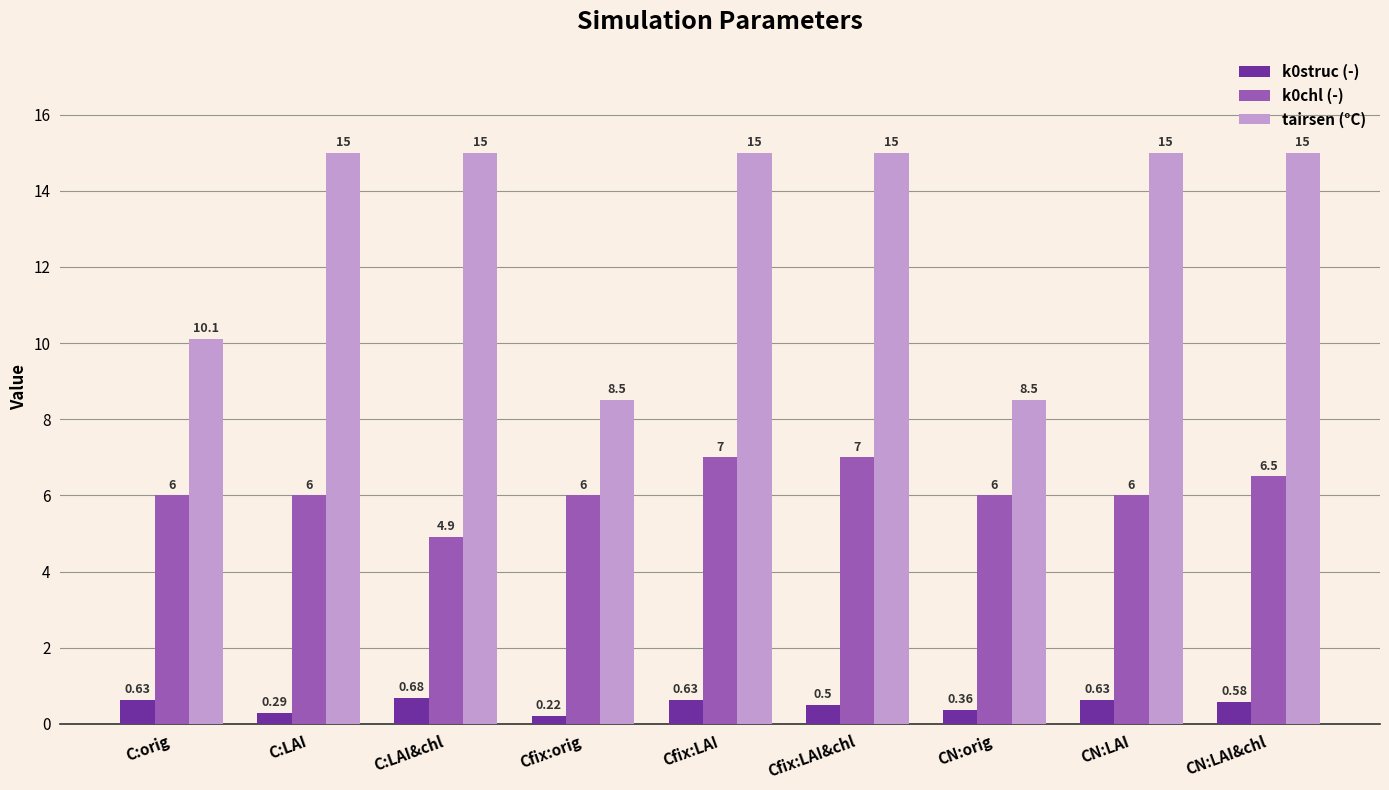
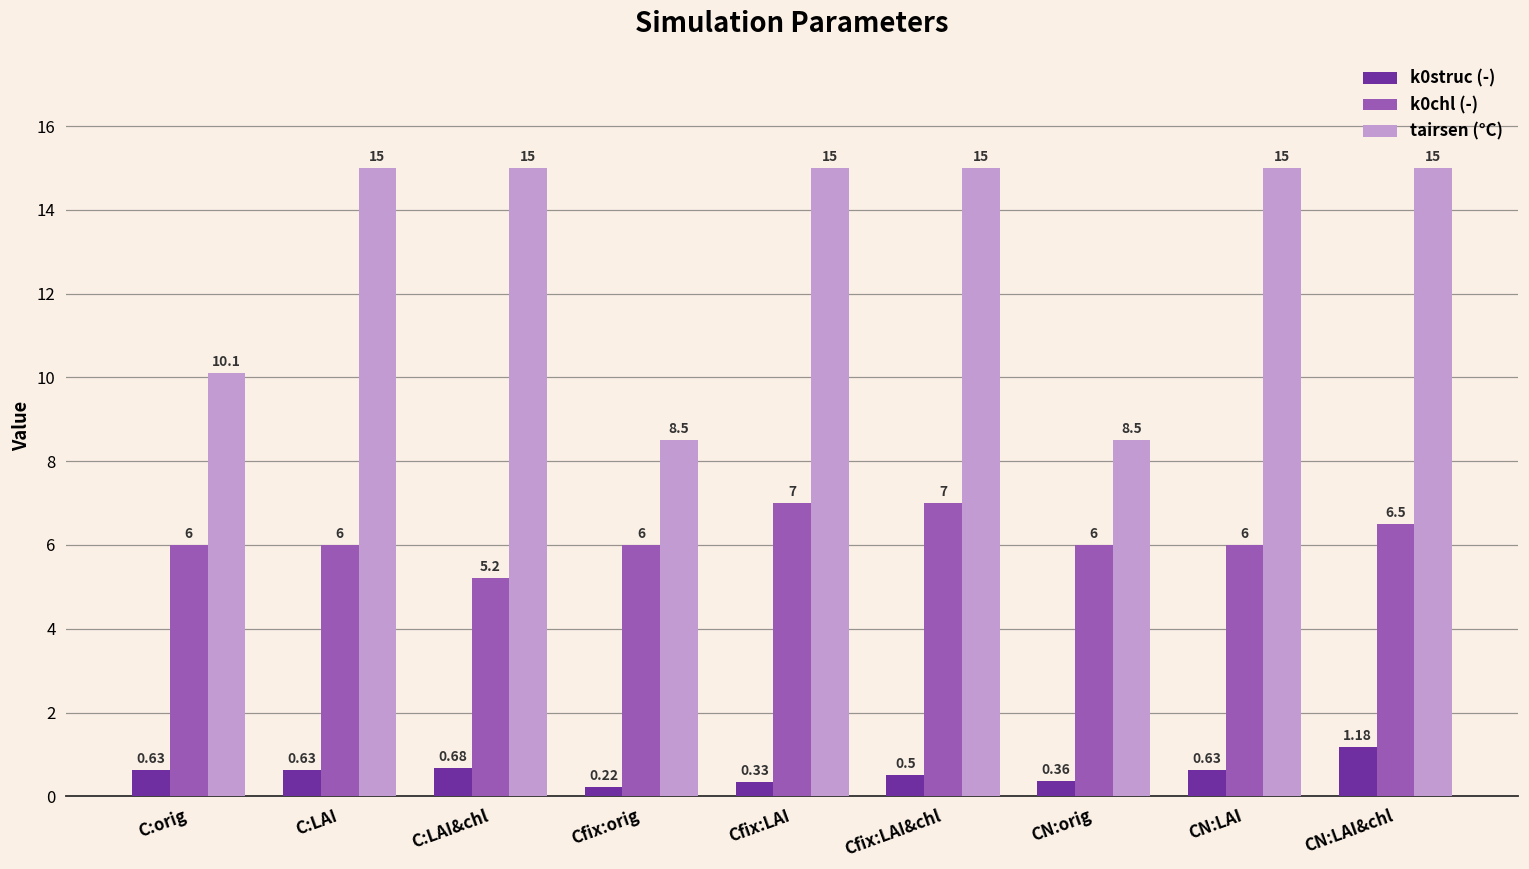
k0struc (-), C:LAI: 0.29 -> 0.63
k0chl (-), C:LAI&chl: 4.9 -> 5.2
k0struc (-), Cfix:LAI: 0.63 -> 0.33
k0struc (-), CN:LAI&chl: 0.58 -> 1.18
